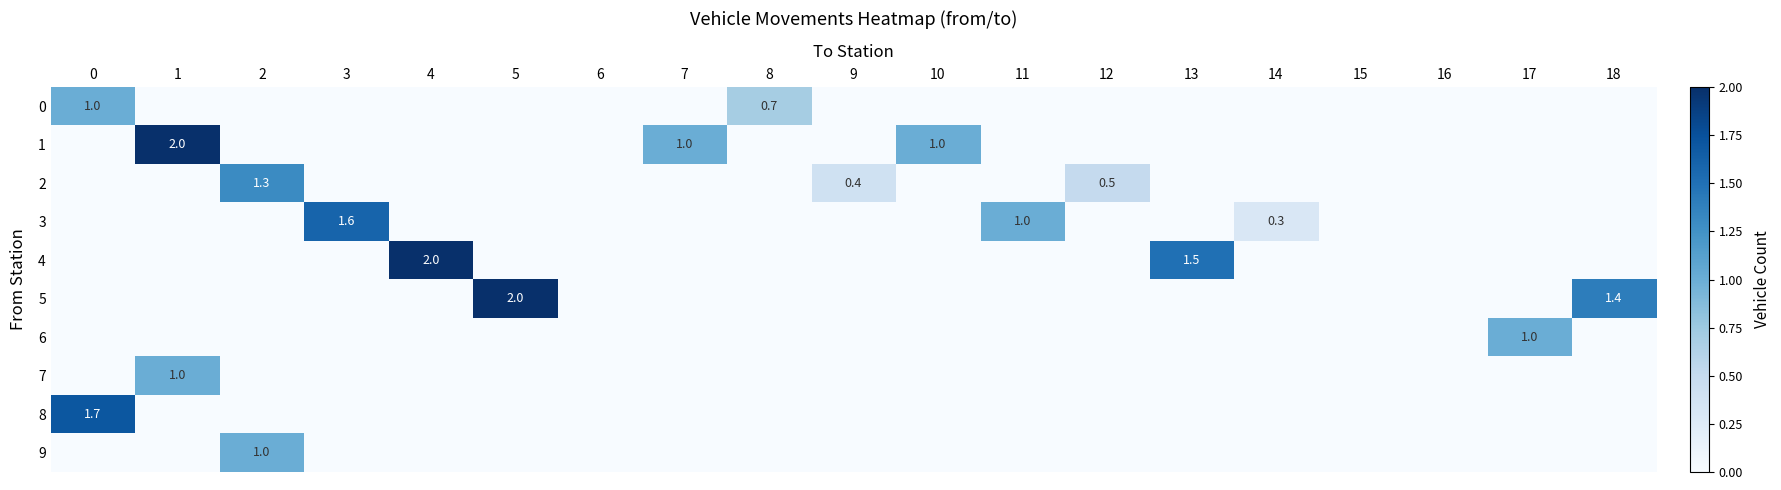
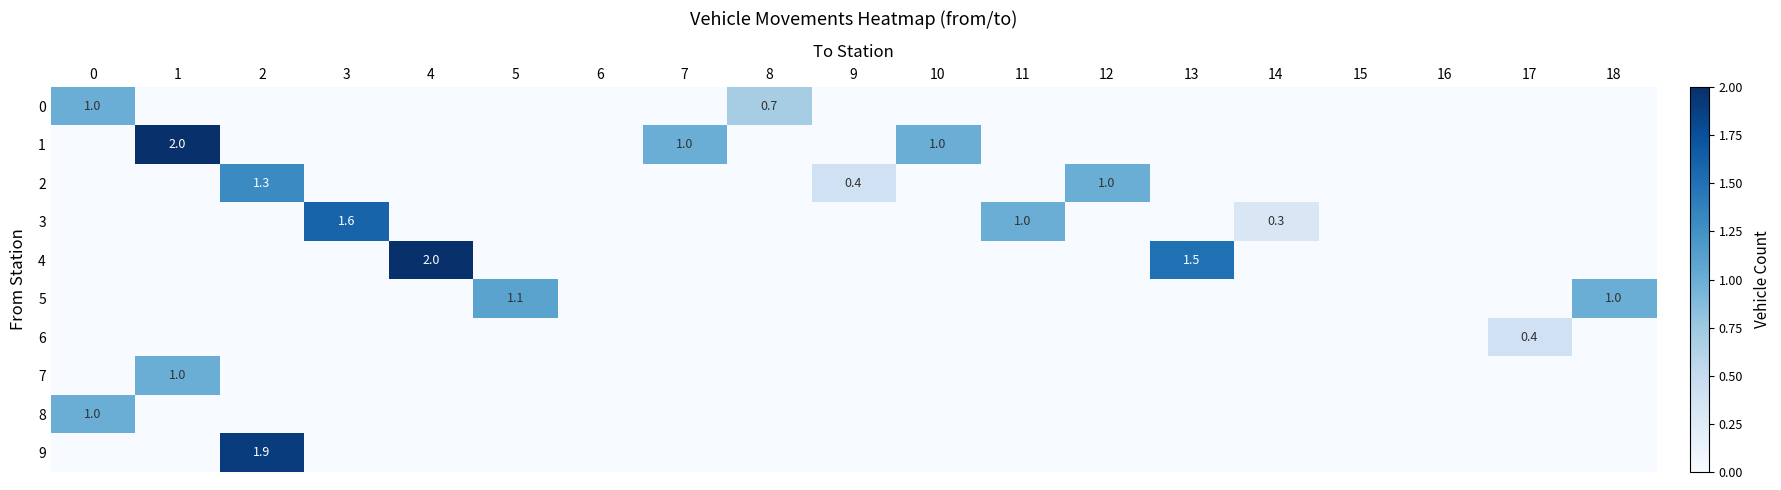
2, 12: 0.5 -> 1.0
5, 5: 2.0 -> 1.1
5, 18: 1.4 -> 1.0
6, 17: 1.0 -> 0.4
8, 0: 1.7 -> 1.0
9, 2: 1.0 -> 1.9
